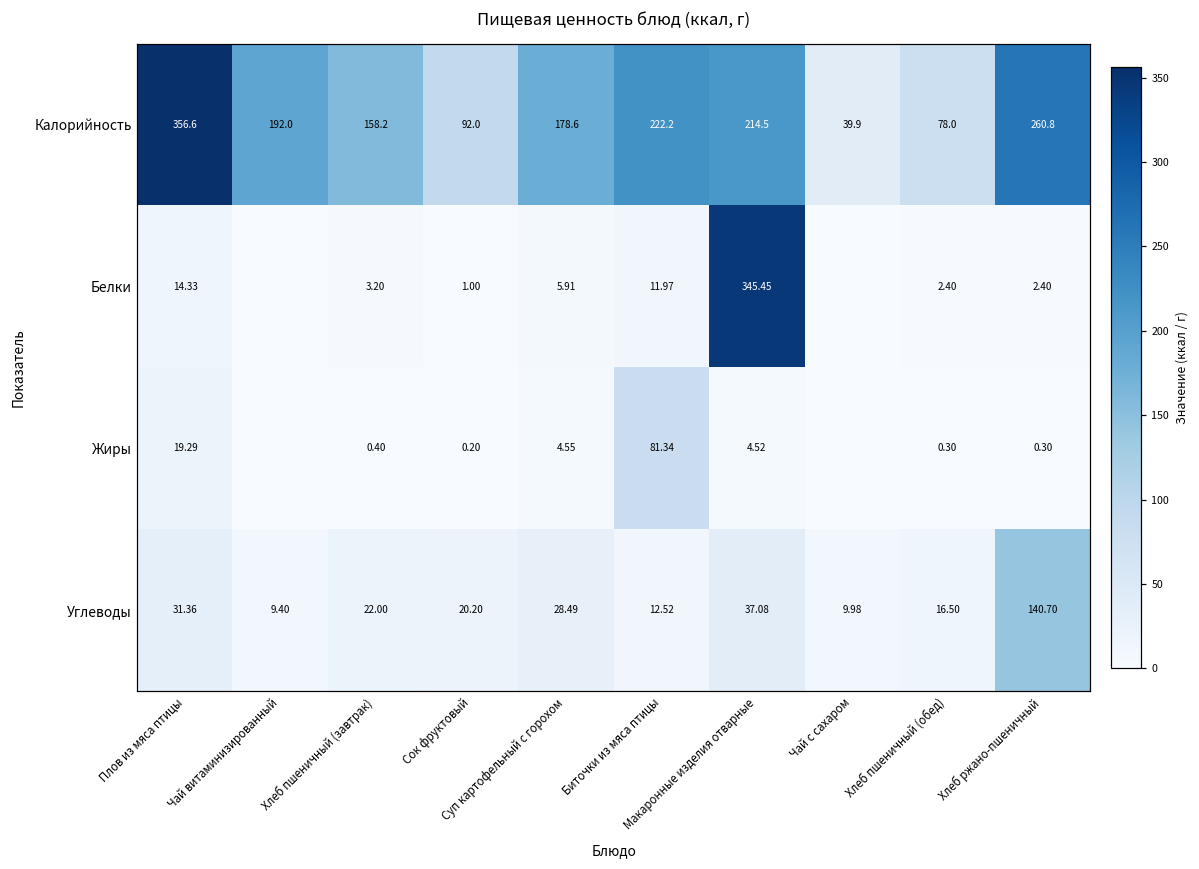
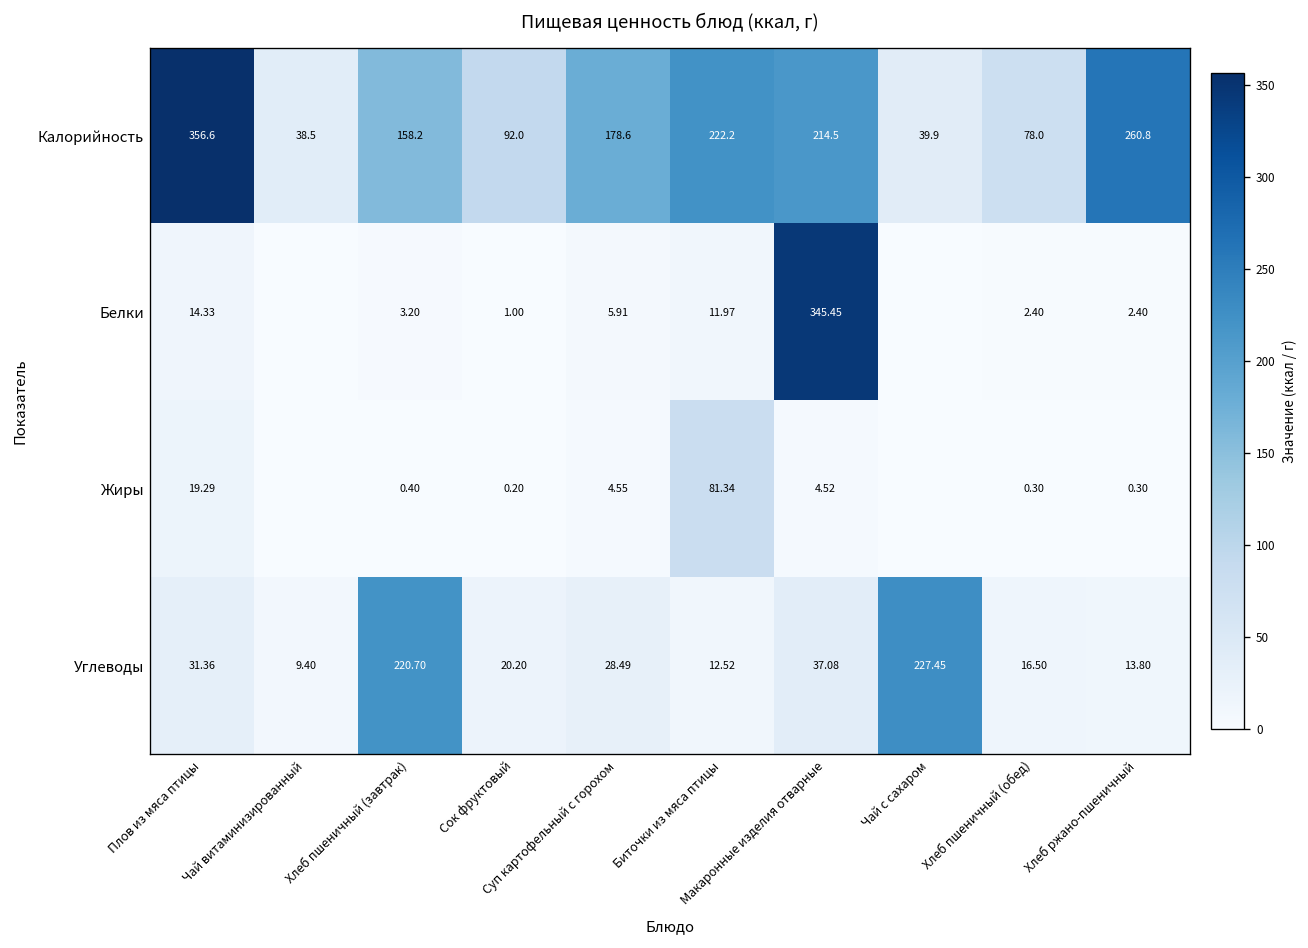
Калорийность, Чай витаминизированный: 192.0 -> 38.5
Углеводы, Хлеб пшеничный (завтрак): 22.00 -> 220.70
Углеводы, Чай с сахаром: 9.98 -> 227.45
Углеводы, Хлеб ржано-пшеничный: 140.70 -> 13.80
